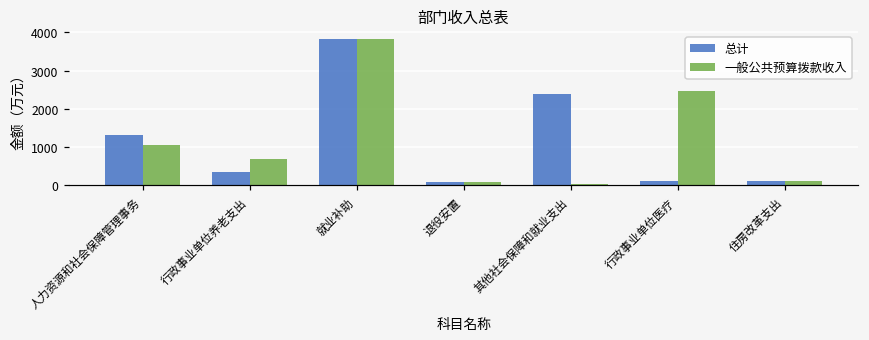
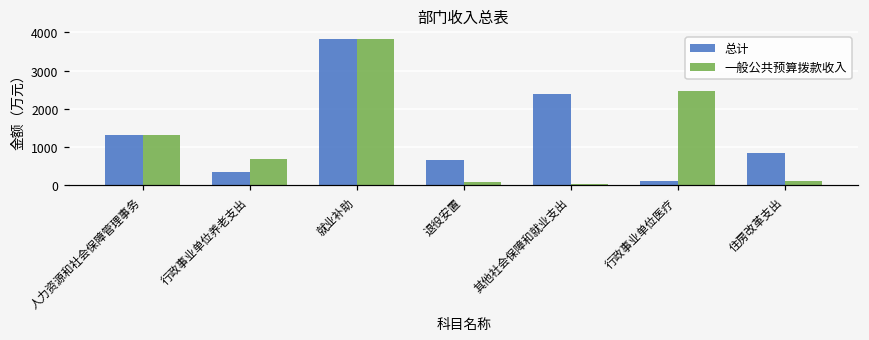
一般公共预算拨款收入, 人力资源和社会保障管理事务: 1000 -> 1300
总计, 退役安置: 100 -> 700
总计, 住房改革支出: 100 -> 800
